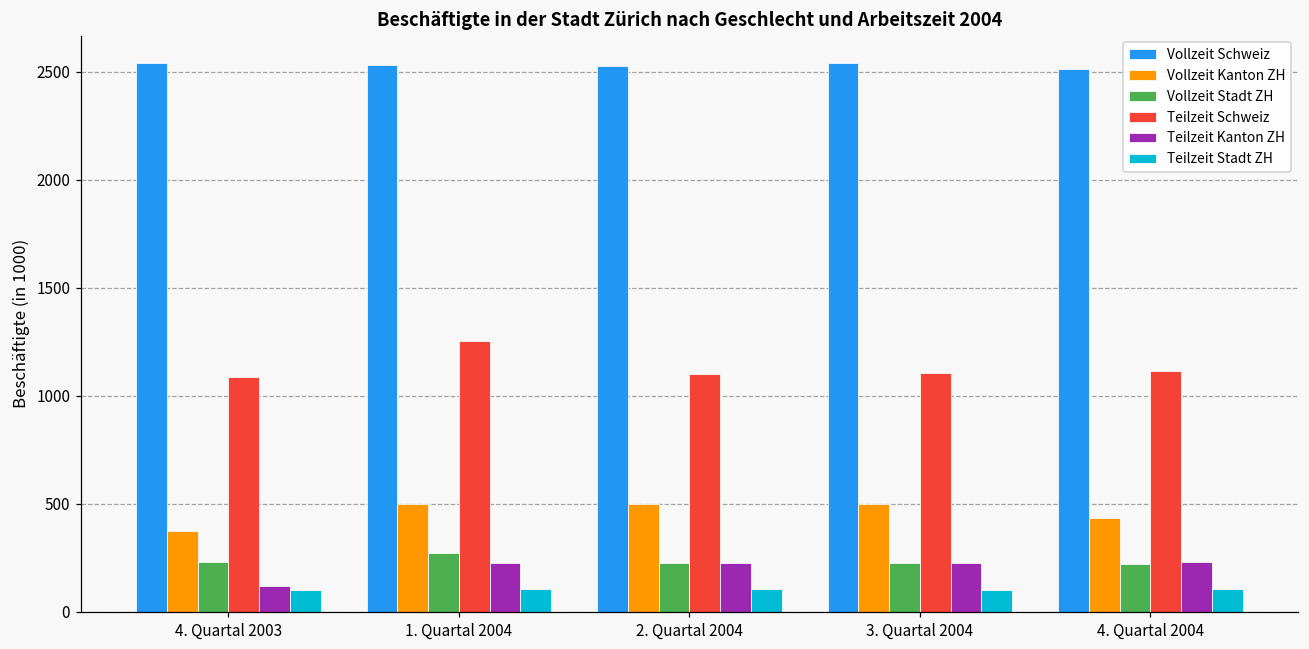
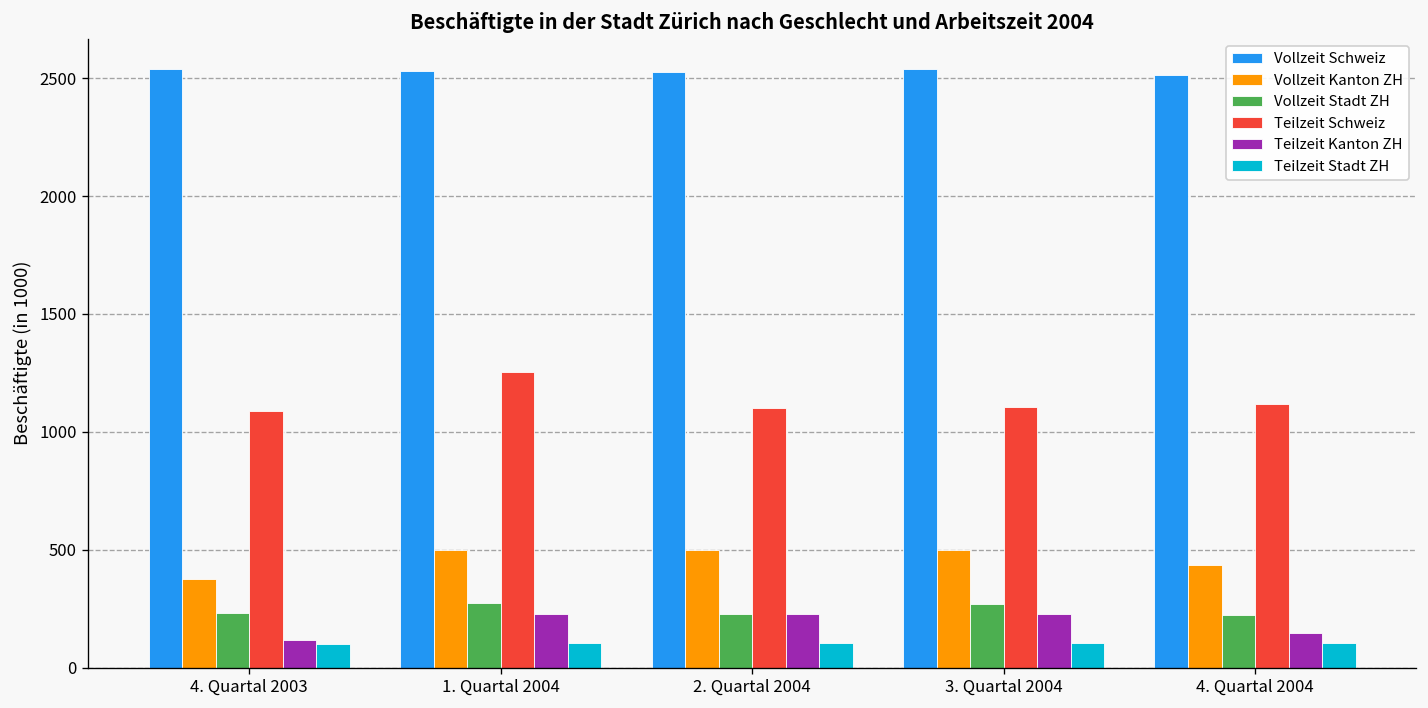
Vollzeit Stadt ZH, 3. Quartal 2004: 230 -> 270
Teilzeit Kanton ZH, 4. Quartal 2004: 230 -> 150
